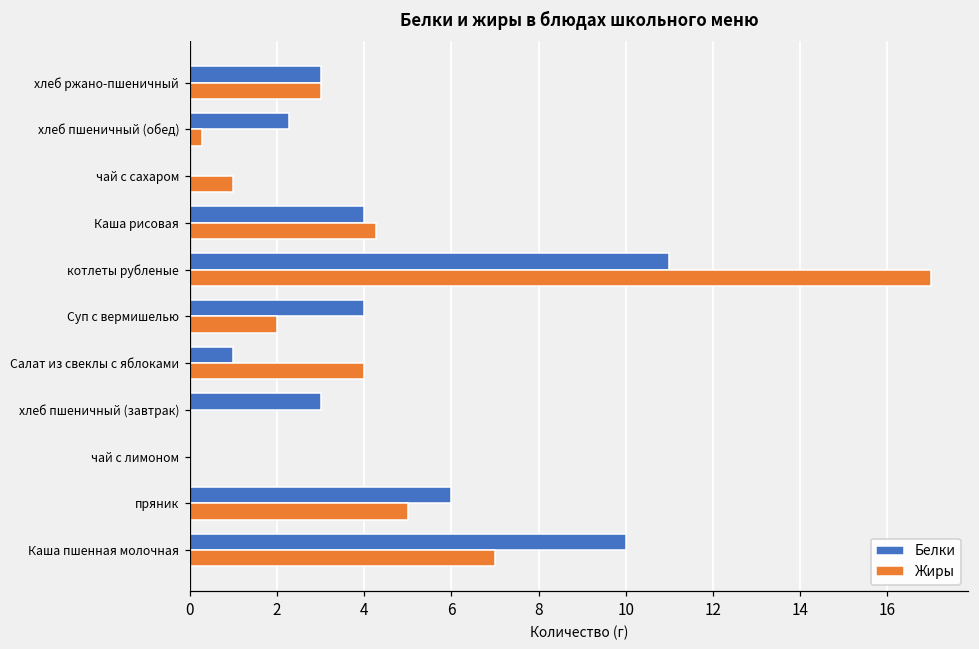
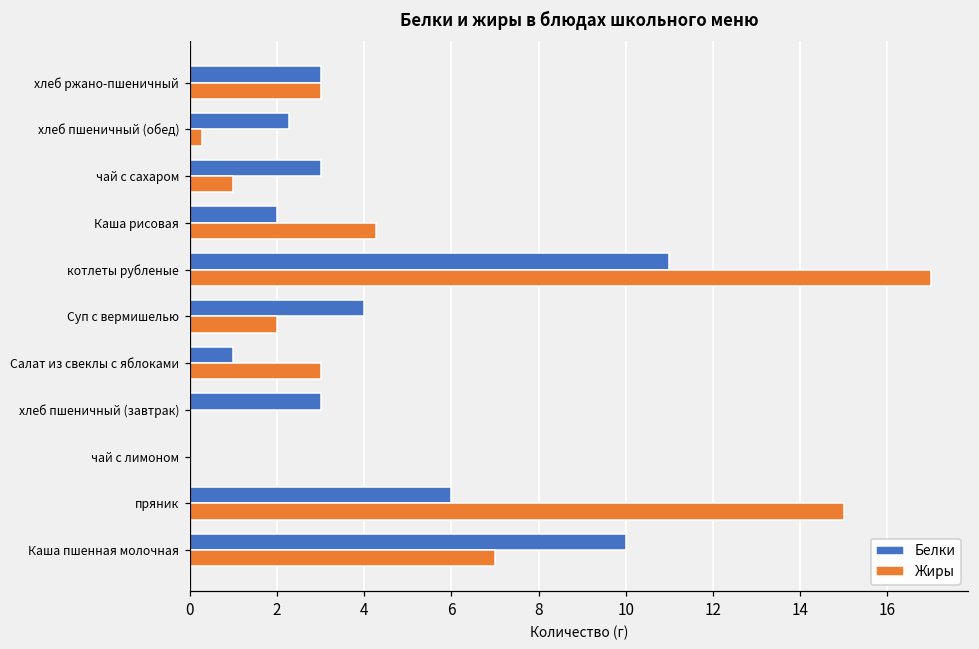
Белки, чай с сахаром: 0 -> 3
Белки, Каша рисовая: 4 -> 2
Жиры, Салат из свеклы с яблоками: 4 -> 3
Жиры, пряник: 5 -> 15
